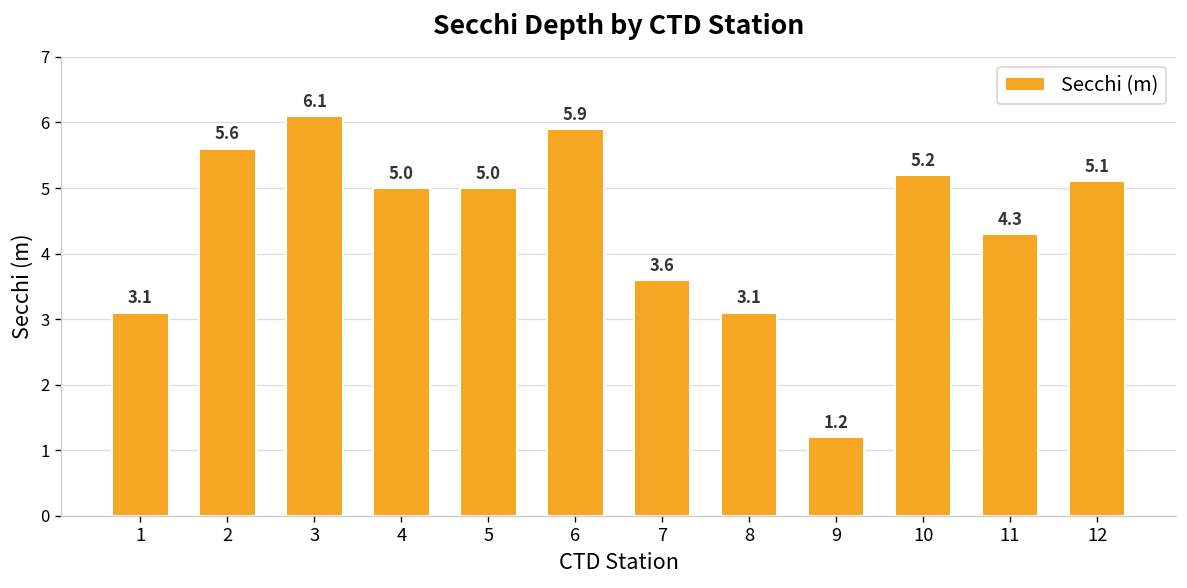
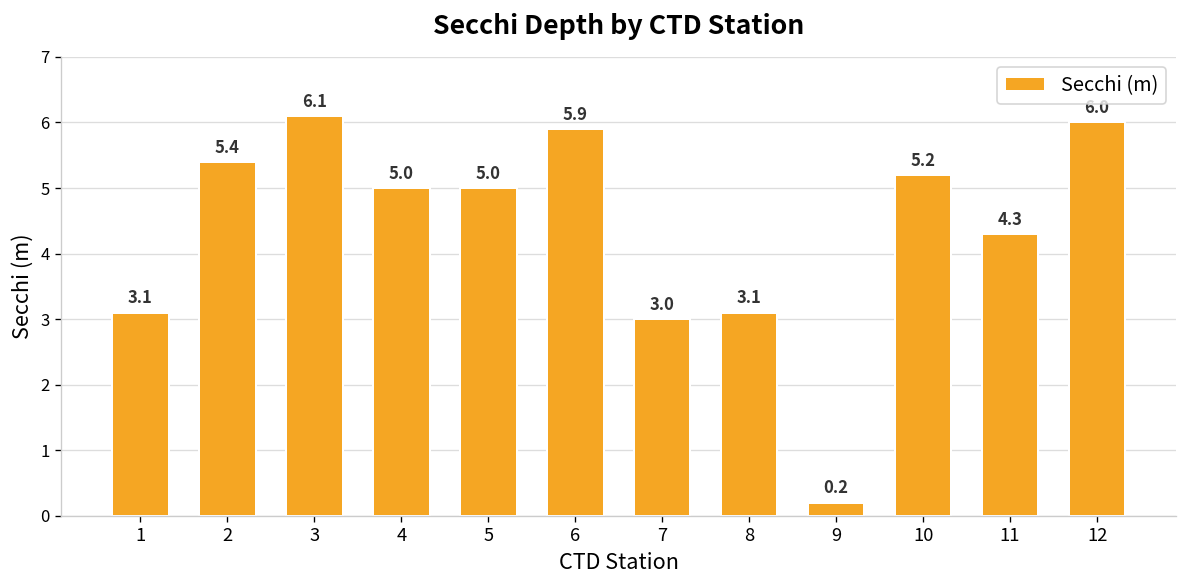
2: 5.6 -> 5.4
7: 3.6 -> 3.0
9: 1.2 -> 0.2
12: 5.1 -> 6.0
